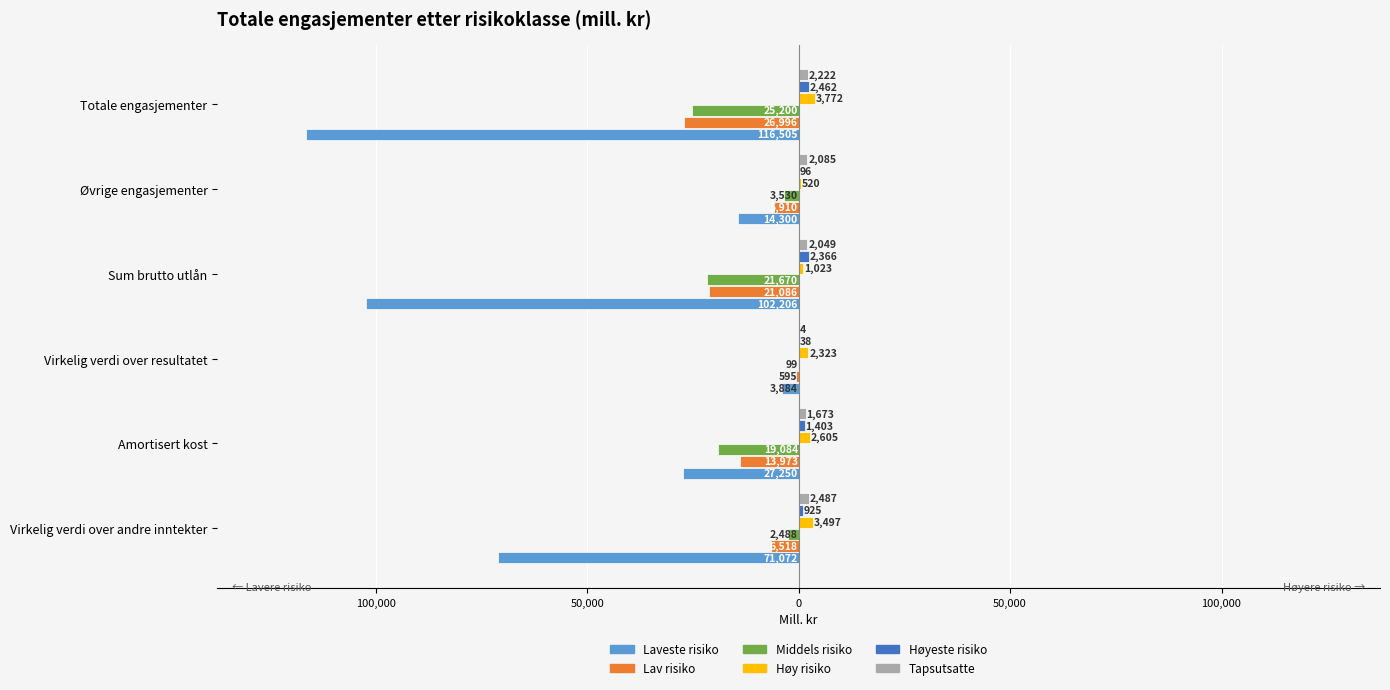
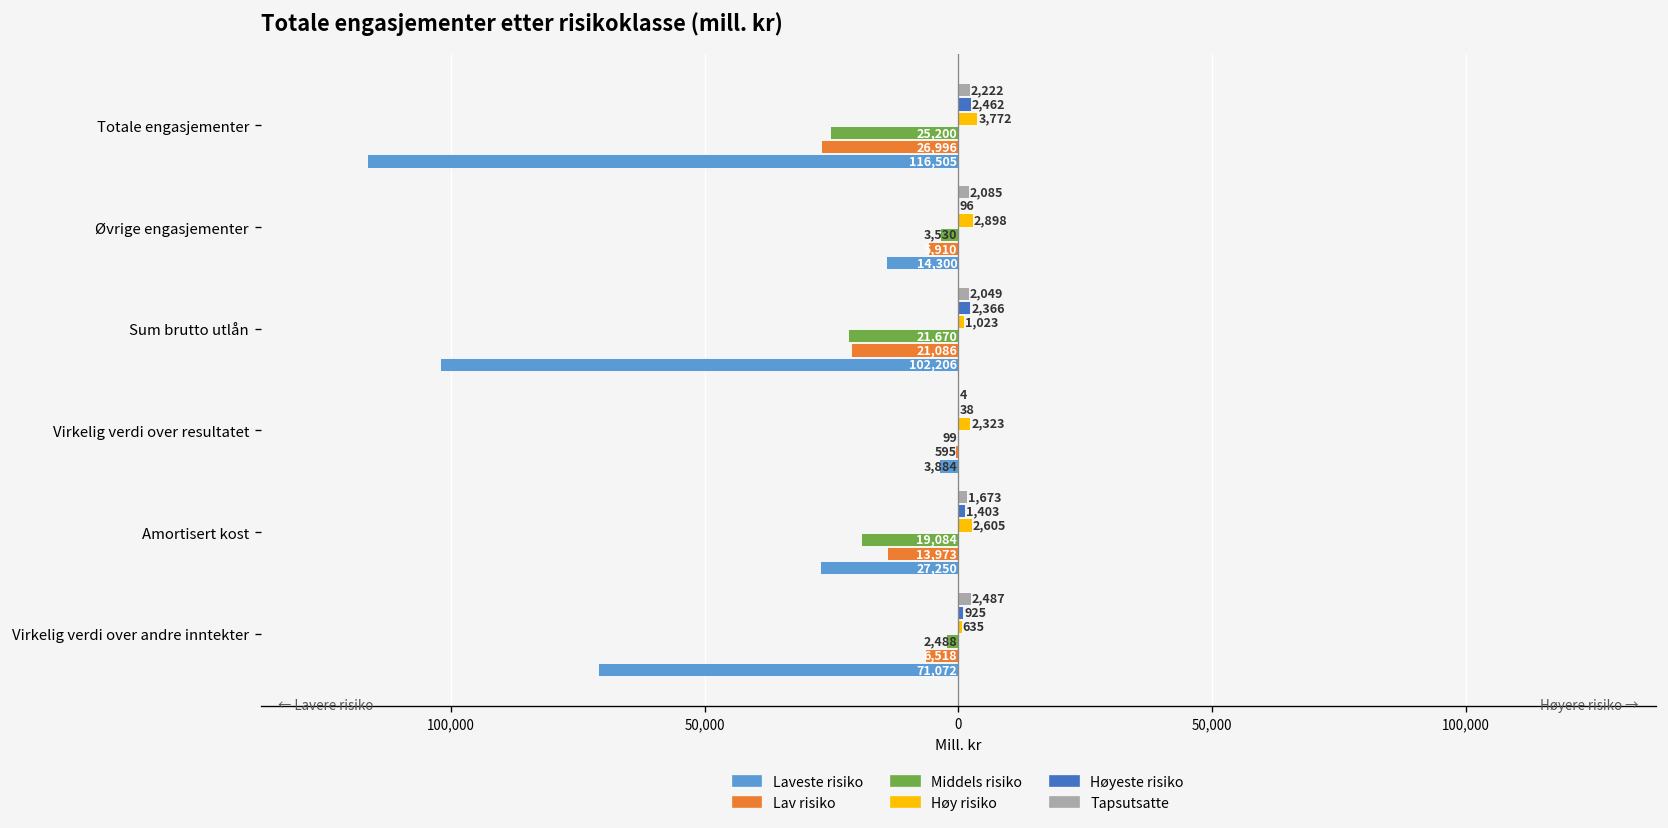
Høy risiko, Øvrige engasjementer: 520 -> 2,898
Høy risiko, Virkelig verdi over andre inntekter: 3,497 -> 635
